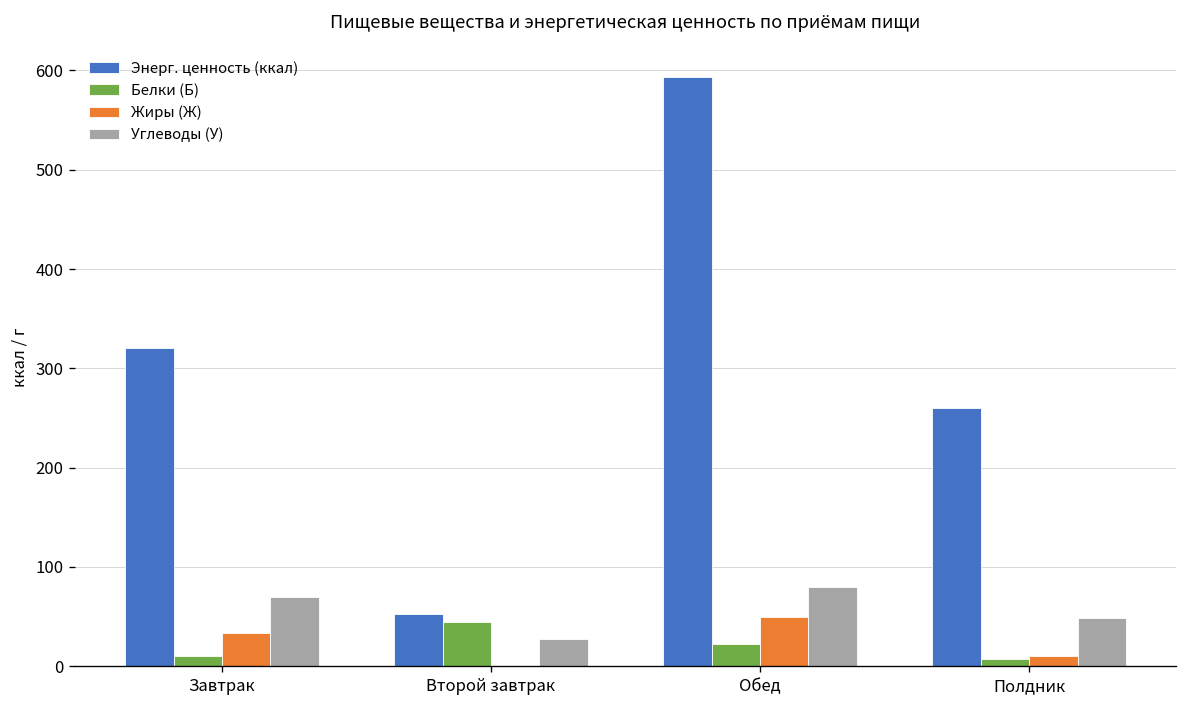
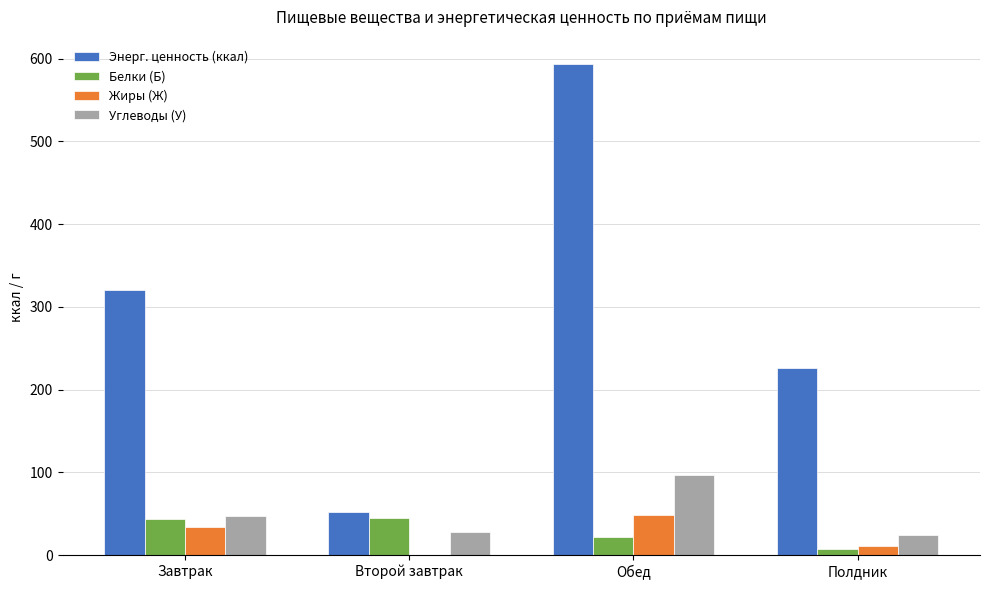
Белки (Б), Завтрак: 10 -> 40
Углеводы (У), Завтрак: 70 -> 50
Углеводы (У), Обед: 80 -> 100
Энерг. ценность (ккал), Полдник: 260 -> 230
Углеводы (У), Полдник: 50 -> 20
